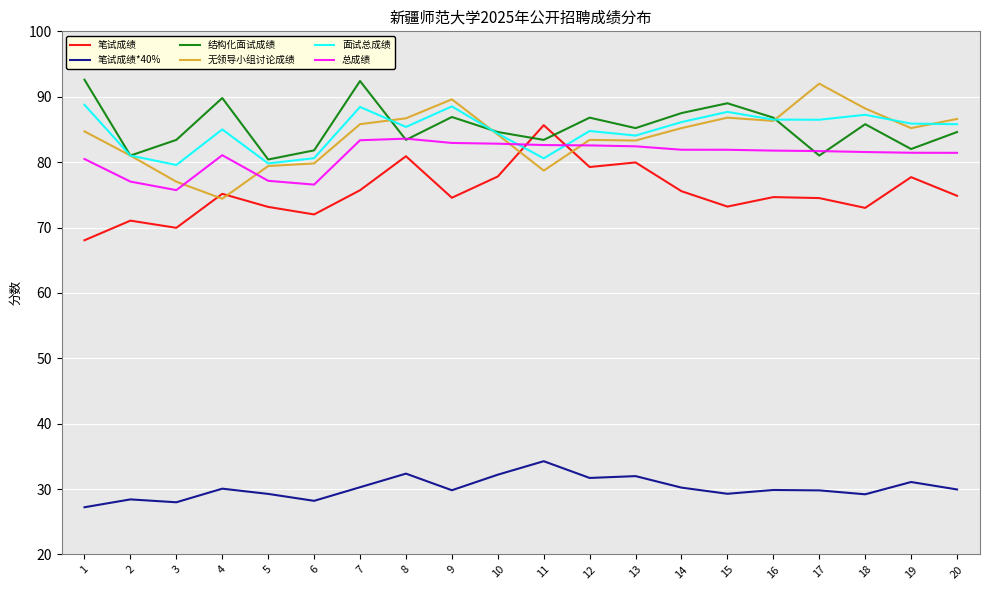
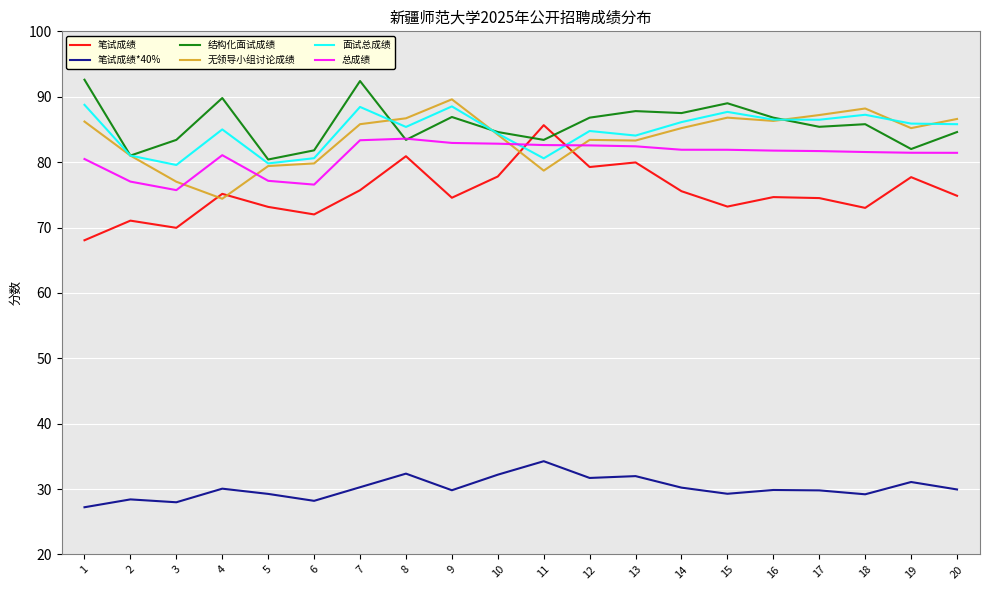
无领导小组讨论成绩, 1: 85 -> 86
结构化面试成绩, 13: 85 -> 88
结构化面试成绩, 17: 81 -> 85
无领导小组讨论成绩, 17: 92 -> 87
